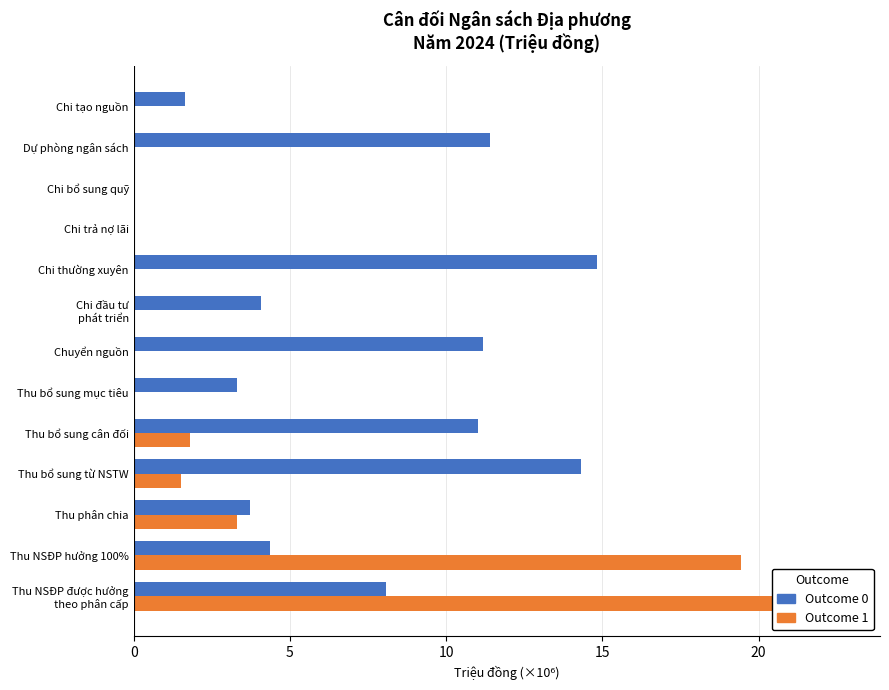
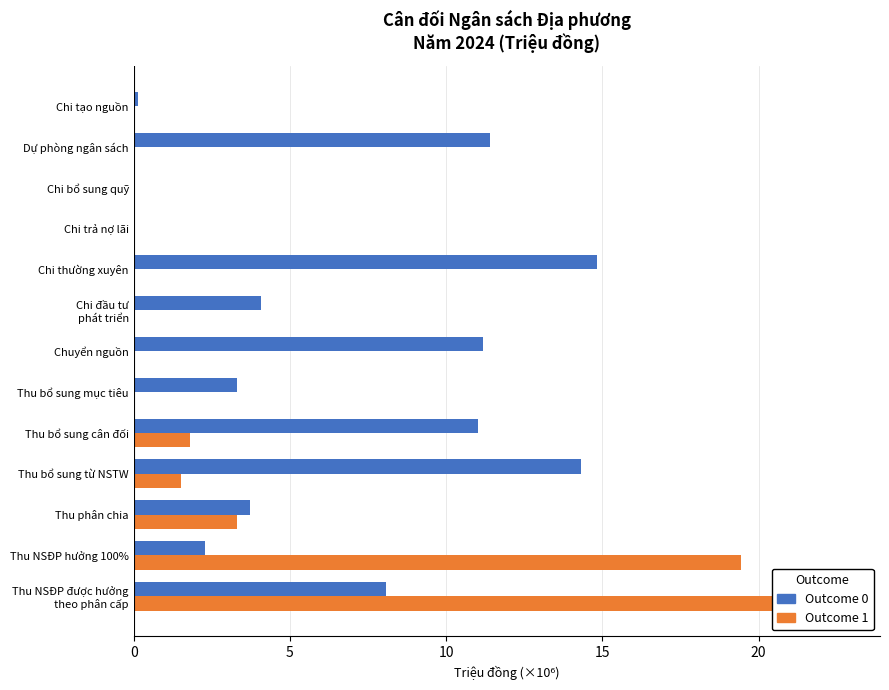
Outcome 0, Chi tạo nguồn: 1.6 -> 0.1
Outcome 0, Thu NSĐP hưởng 100%: 4.4 -> 2.3
